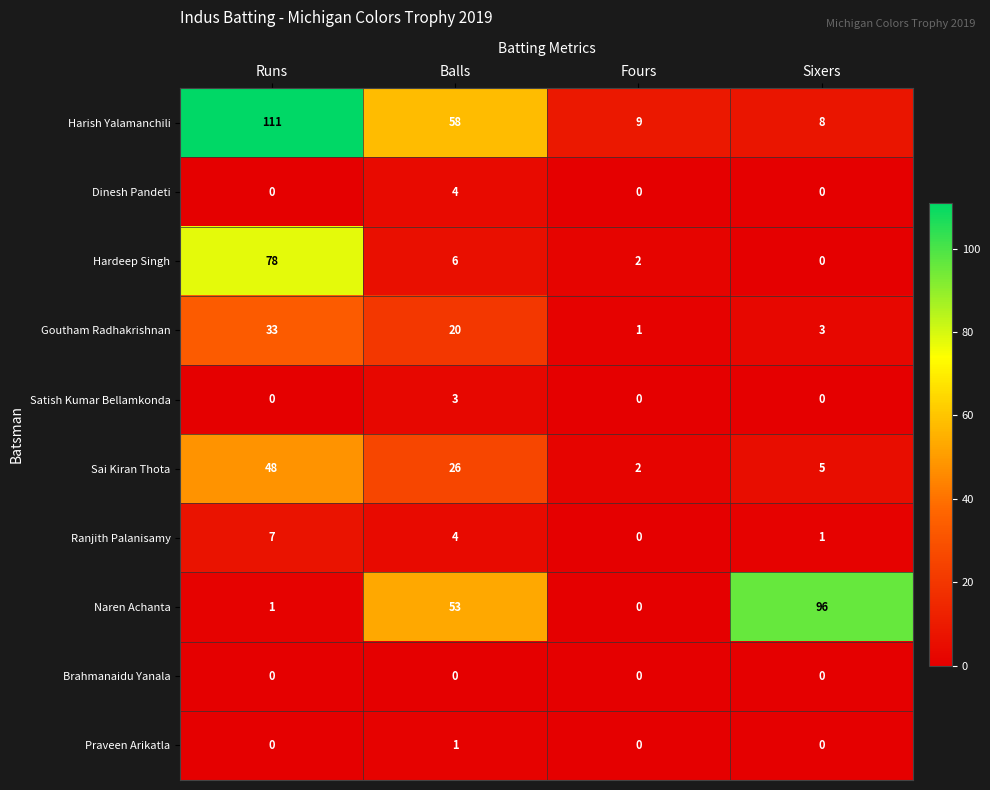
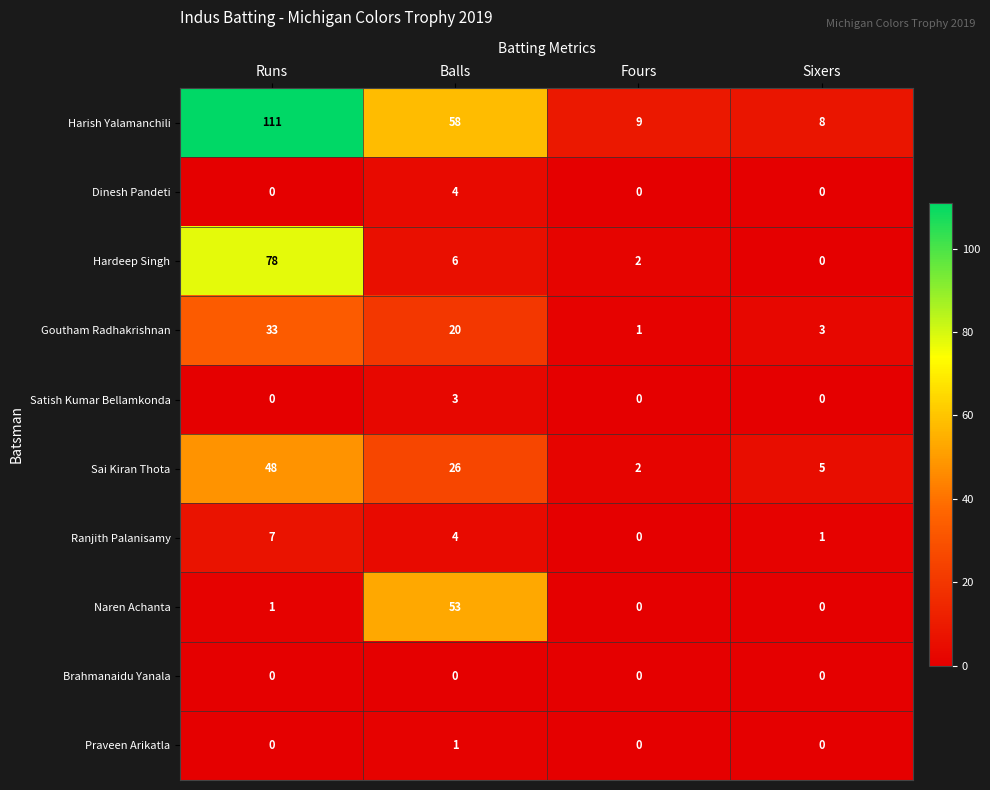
Naren Achanta, Sixers: 96 -> 0
